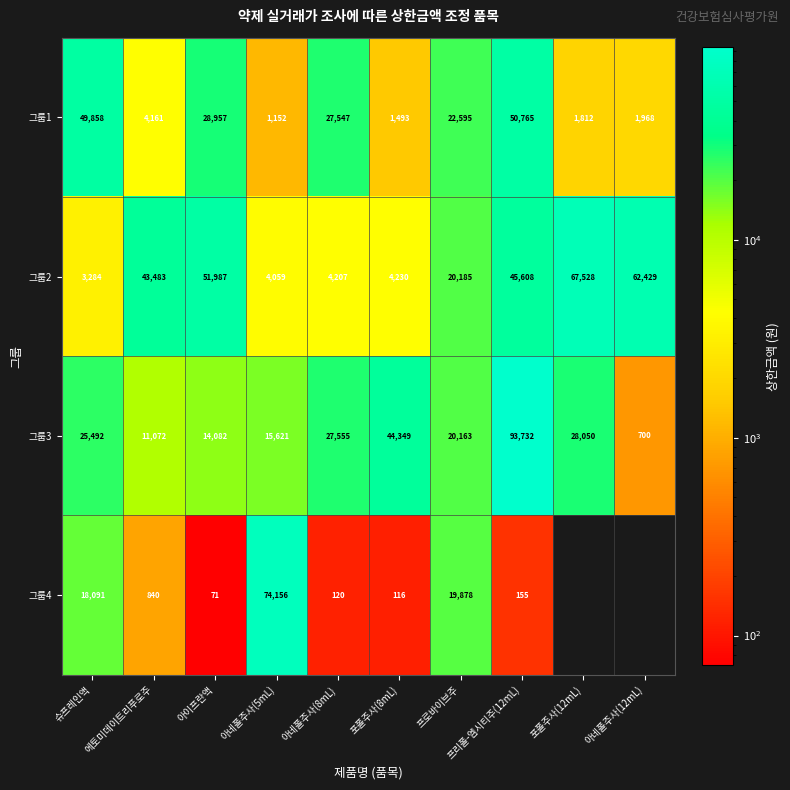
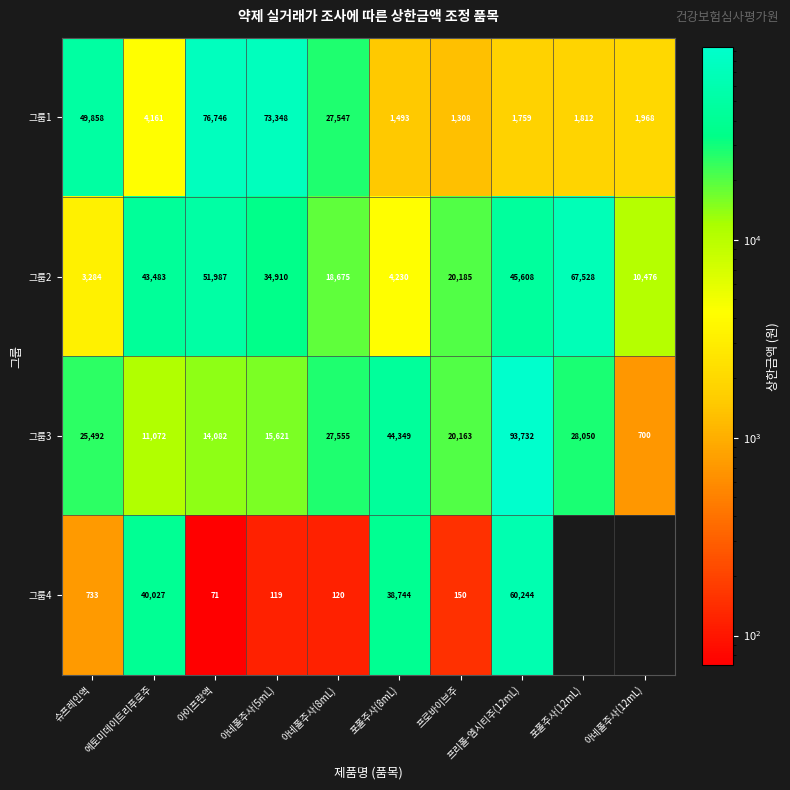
그룹1, 아이프란액: 28,957 -> 76,746
그룹1, 아네폴주사(5mL): 1,152 -> 73,348
그룹1, 프로바이브주: 22,595 -> 1,308
그룹1, 프리폴-엠시티주(12mL): 50,765 -> 1,759
그룹2, 아네폴주사(5mL): 4,059 -> 34,910
그룹2, 아네폴주사(8mL): 4,207 -> 18,675
그룹2, 아네폴주사(12mL): 62,429 -> 10,476
그룹4, 슈프레인액: 18,091 -> 733
그룹4, 에토미데이트리푸로주: 840 -> 40,027
그룹4, 아네폴주사(5mL): 74,156 -> 119
그룹4, 포폴주사(8mL): 116 -> 38,744
그룹4, 프로바이브주: 19,878 -> 150
그룹4, 프리폴-엠시티주(12mL): 155 -> 60,244
